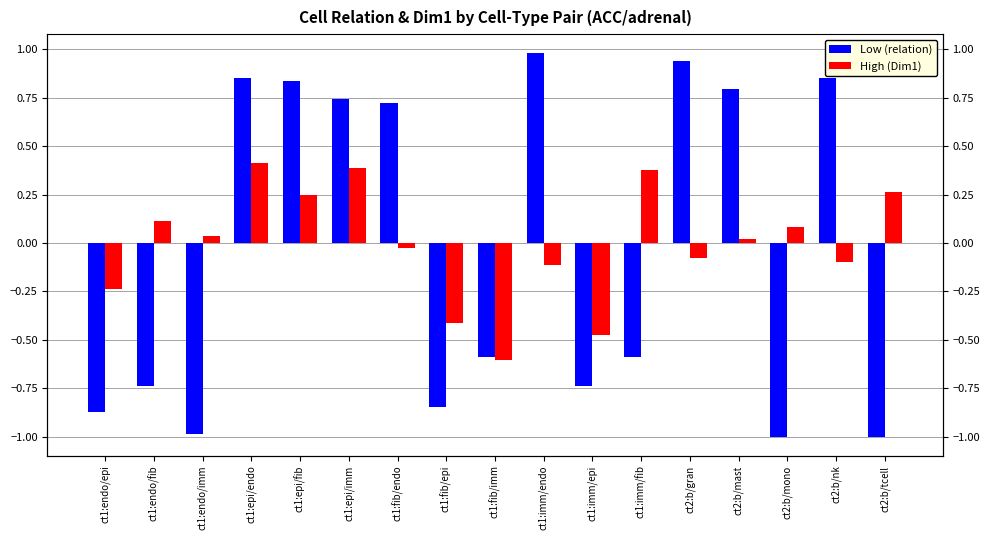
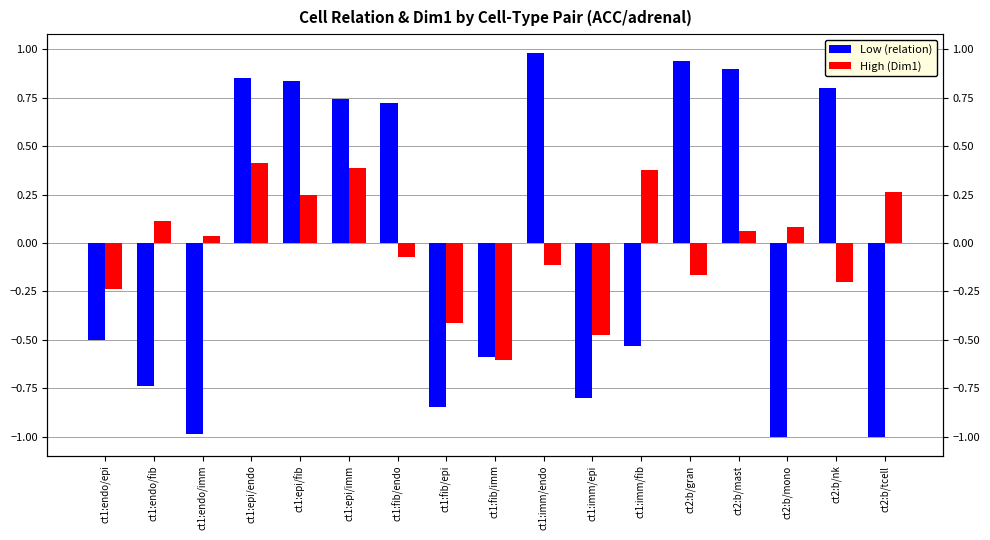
Low (relation), ct1:endo/epi: -0.87 -> -0.50
High (Dim1), ct1:fib/endo: -0.03 -> -0.07
Low (relation), ct1:imm/epi: -0.74 -> -0.80
Low (relation), ct1:imm/fib: -0.59 -> -0.53
High (Dim1), ct2:b/gran: -0.08 -> -0.17
Low (relation), ct2:b/mast: 0.80 -> 0.90
High (Dim1), ct2:b/mast: 0.02 -> 0.06
Low (relation), ct2:b/nk: 0.85 -> 0.80
High (Dim1), ct2:b/nk: -0.10 -> -0.20
